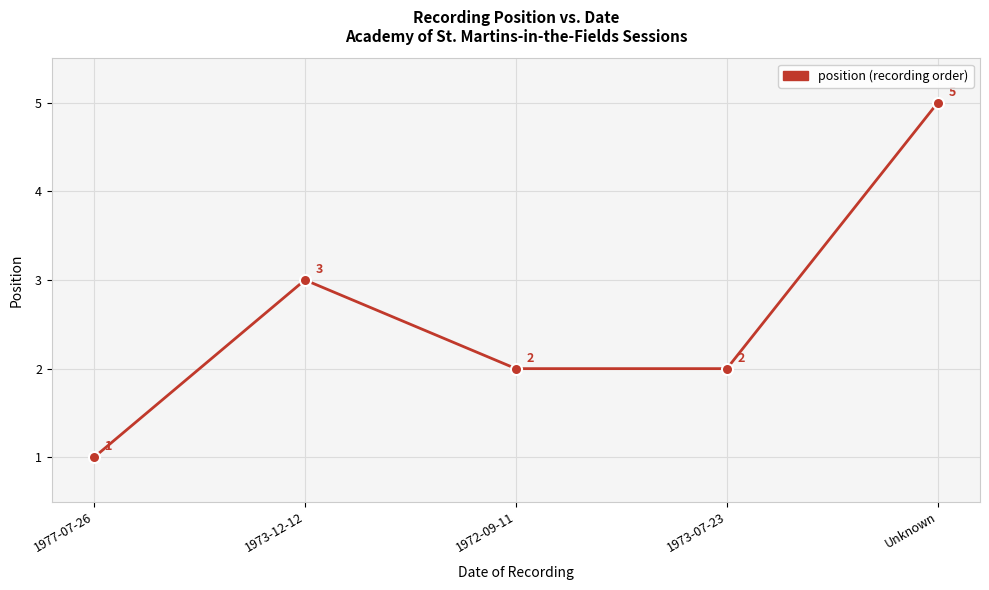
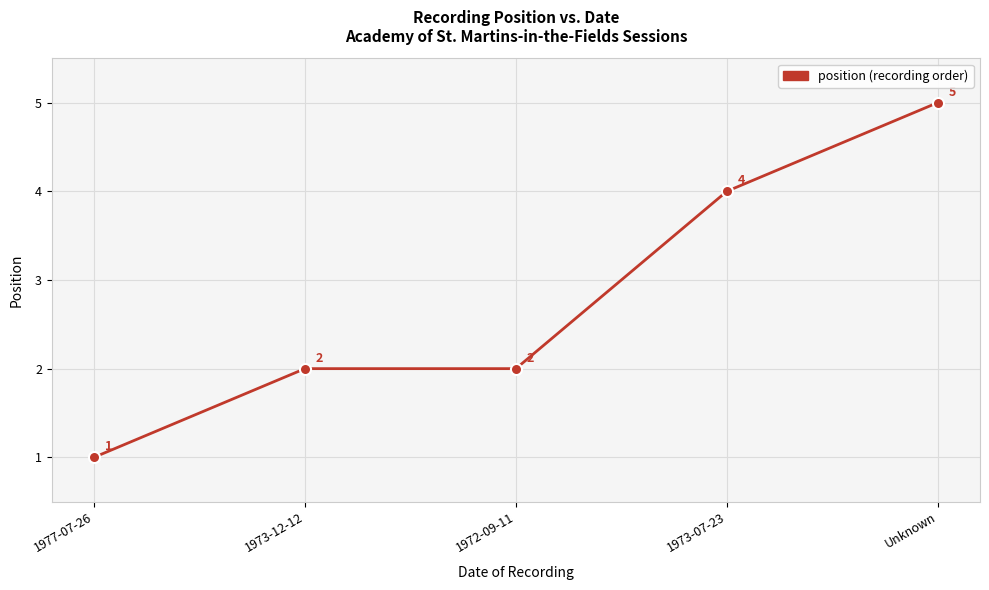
1973-12-12: 3 -> 2
1973-07-23: 2 -> 4
